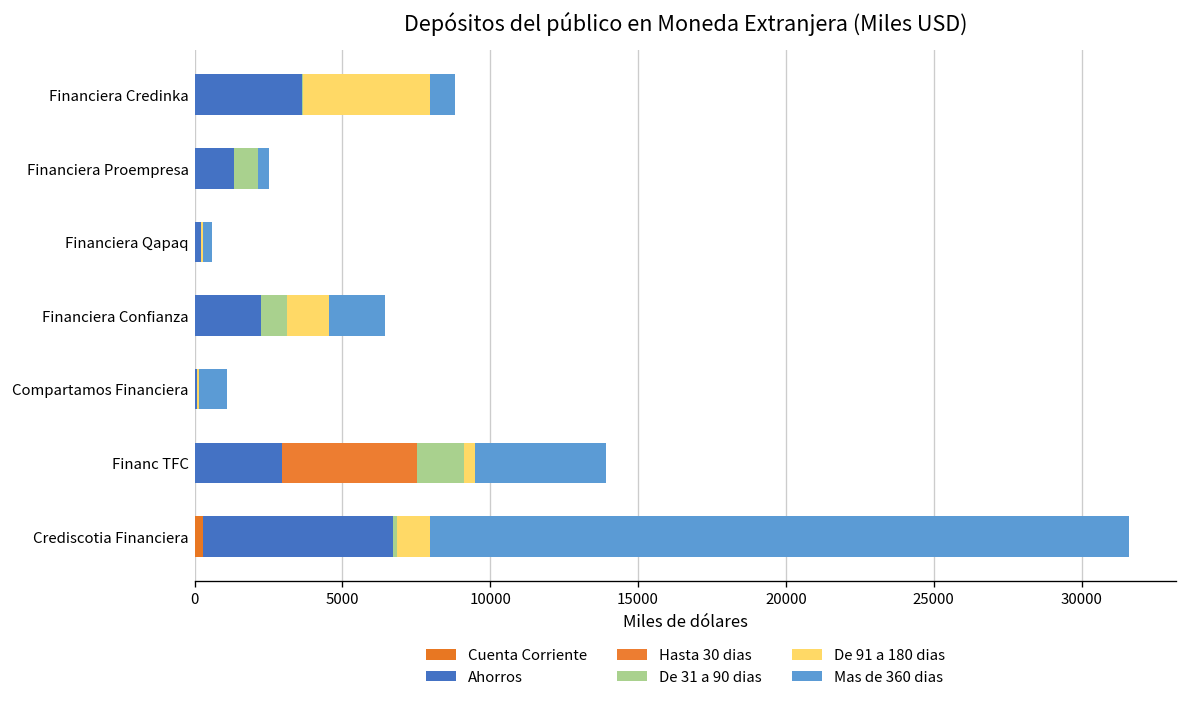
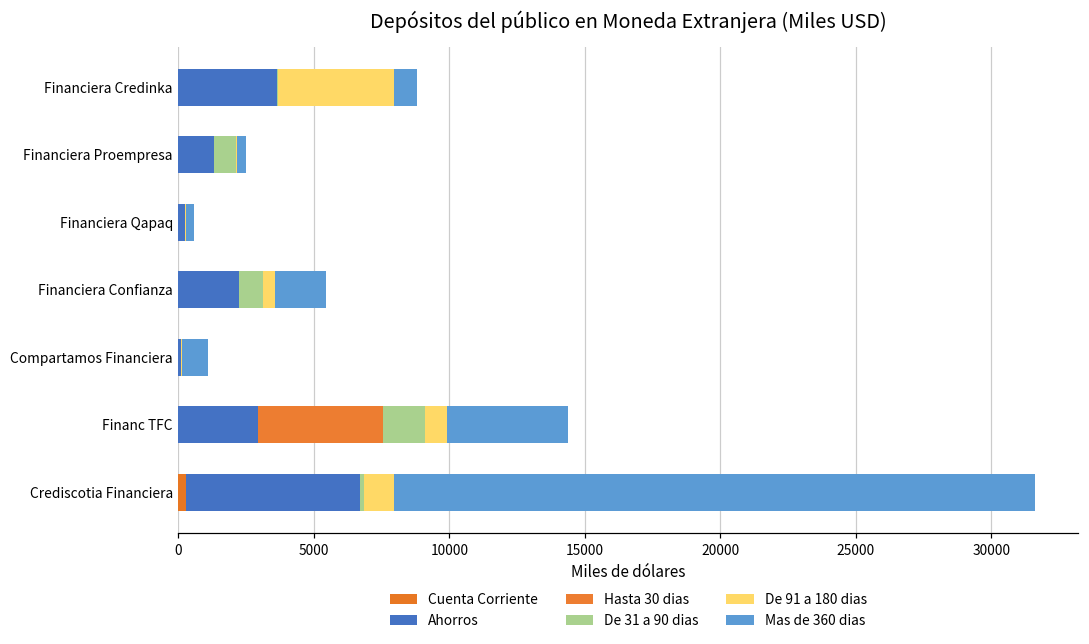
De 91 a 180 dias, Financiera Confianza: 1400 -> 400
De 91 a 180 dias, Financ TFC: 400 -> 800
